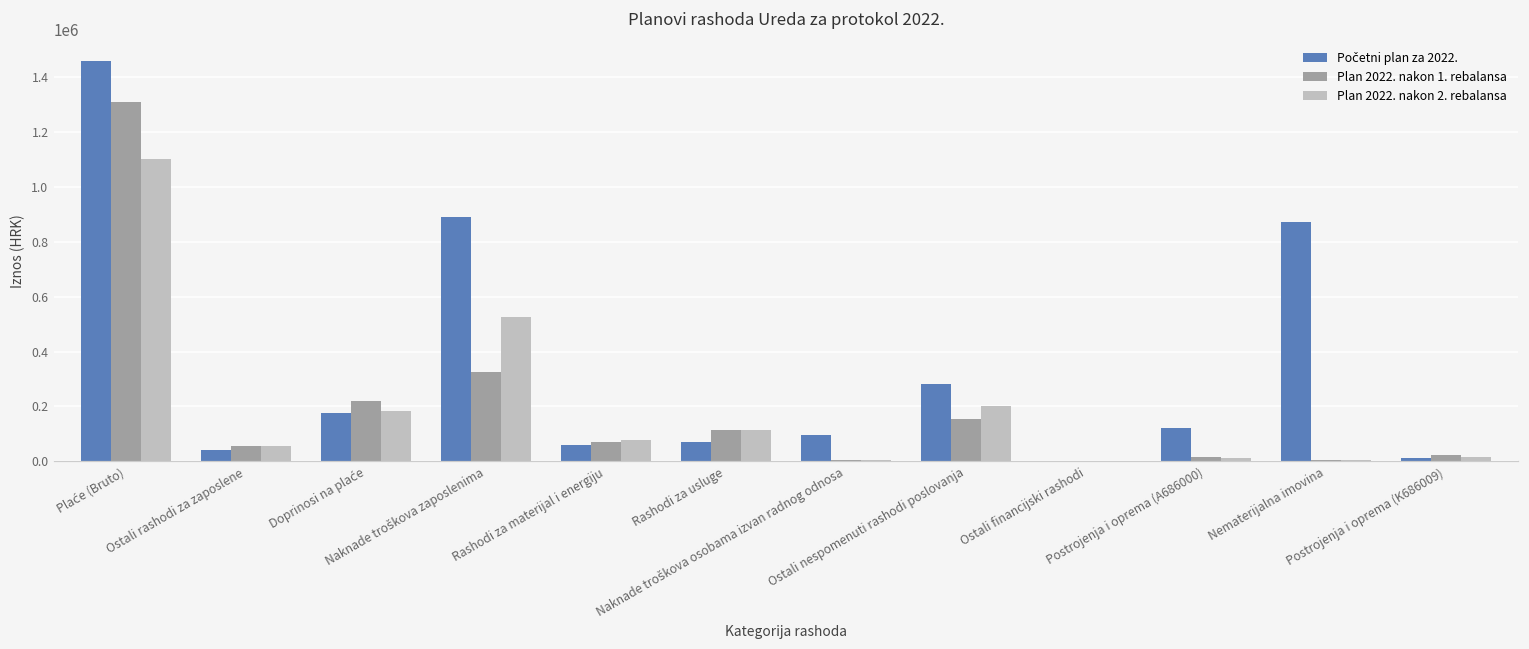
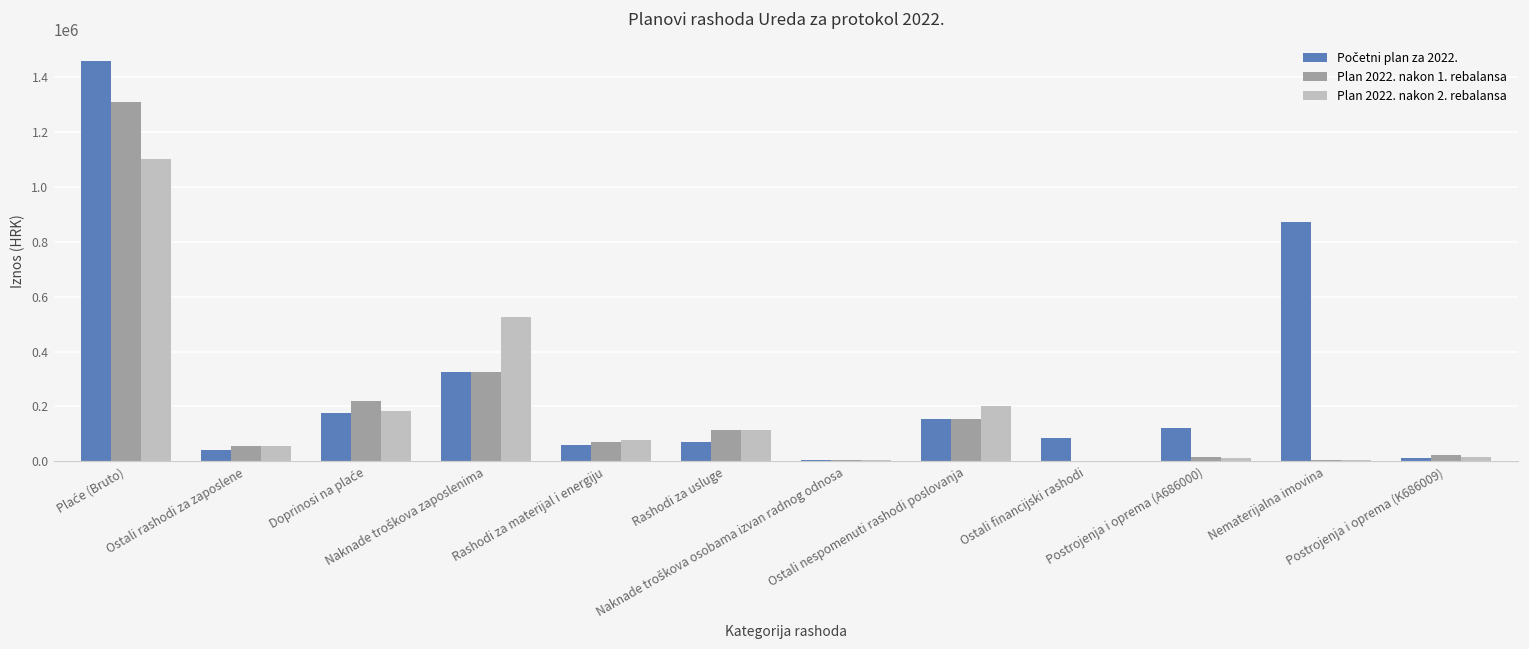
Početni plan za 2022., Naknade troškova zaposlenima: 890000 -> 330000
Početni plan za 2022., Naknade troškova osobama izvan radnog odnosa: 90000 -> 10000
Početni plan za 2022., Ostali nespomenuti rashodi poslovanja: 280000 -> 150000
Početni plan za 2022., Ostali financijski rashodi: 0 -> 80000
